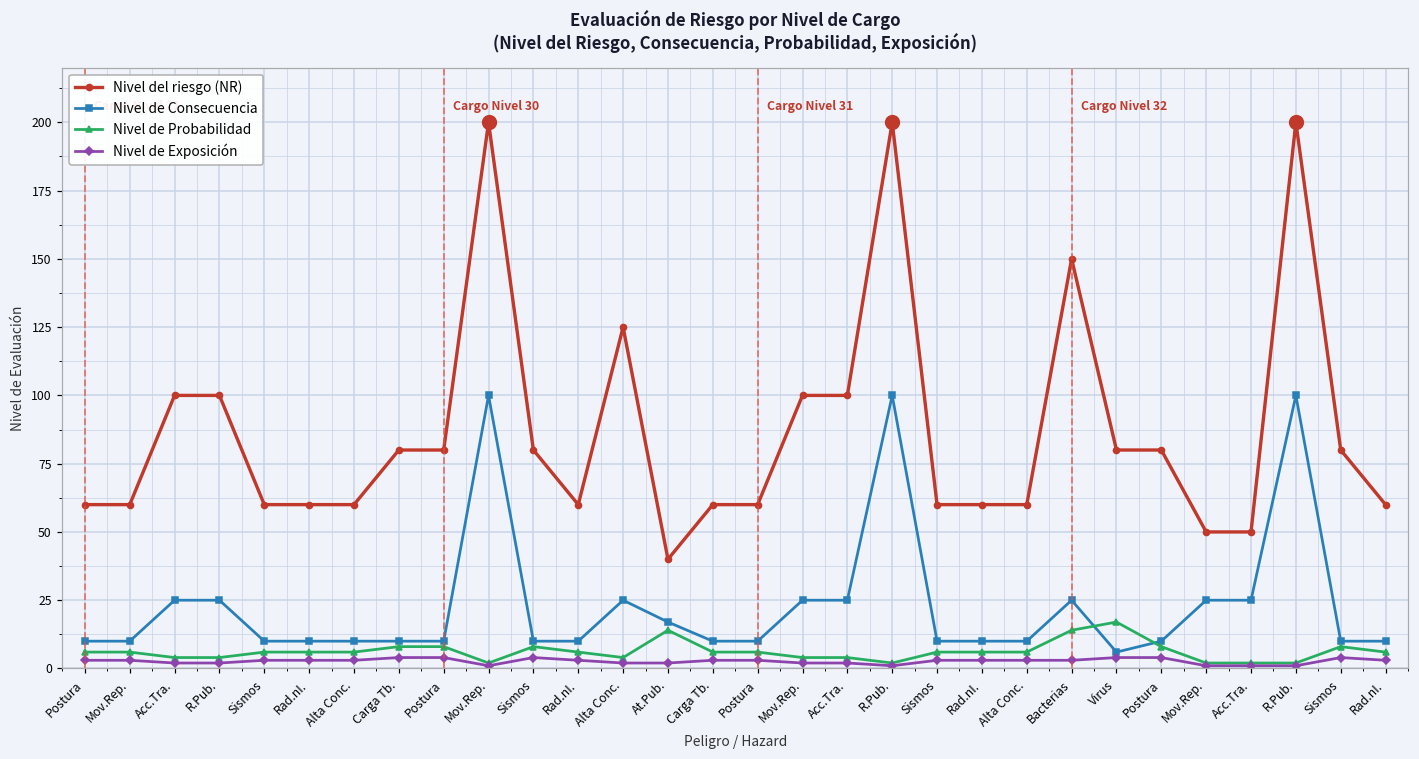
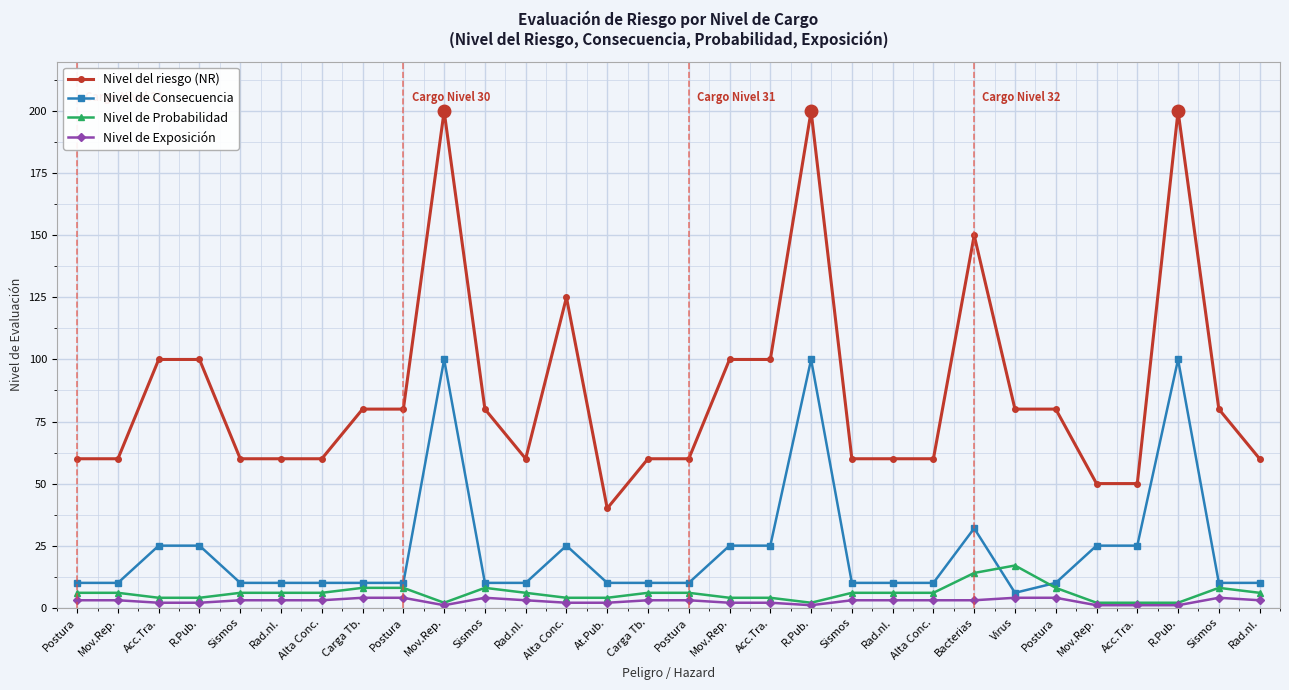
Nivel de Consecuencia, At.Pub.: 17 -> 10
Nivel de Probabilidad, At.Pub.: 14 -> 4
Nivel de Consecuencia, Bacterias: 25 -> 32
